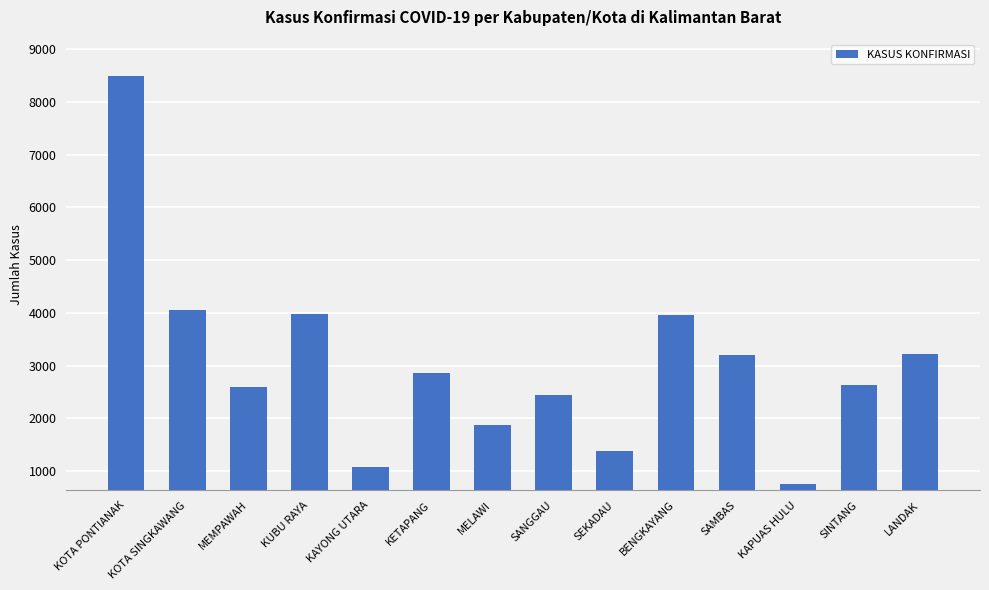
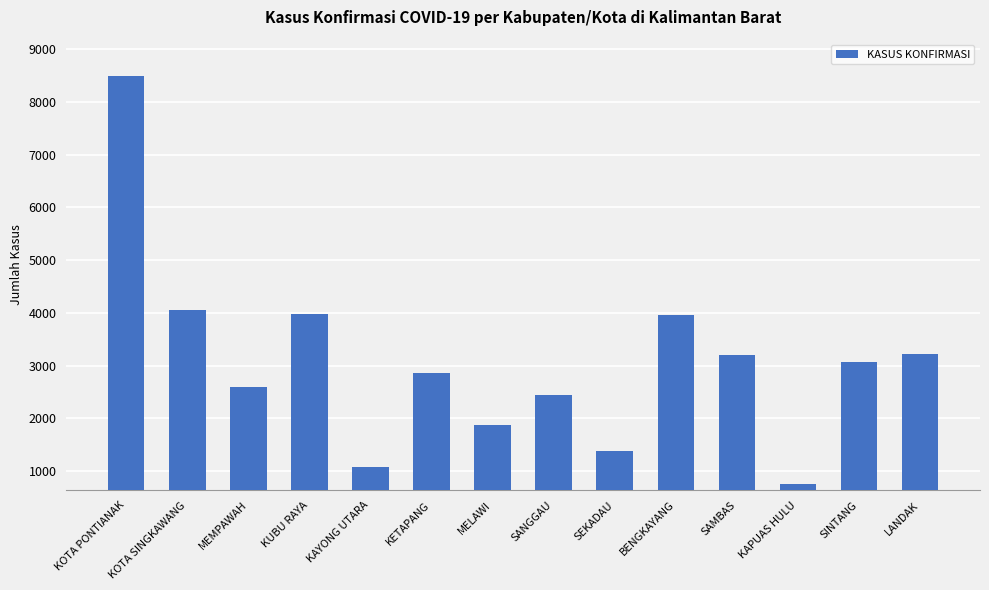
SINTANG: 2600 -> 3100
